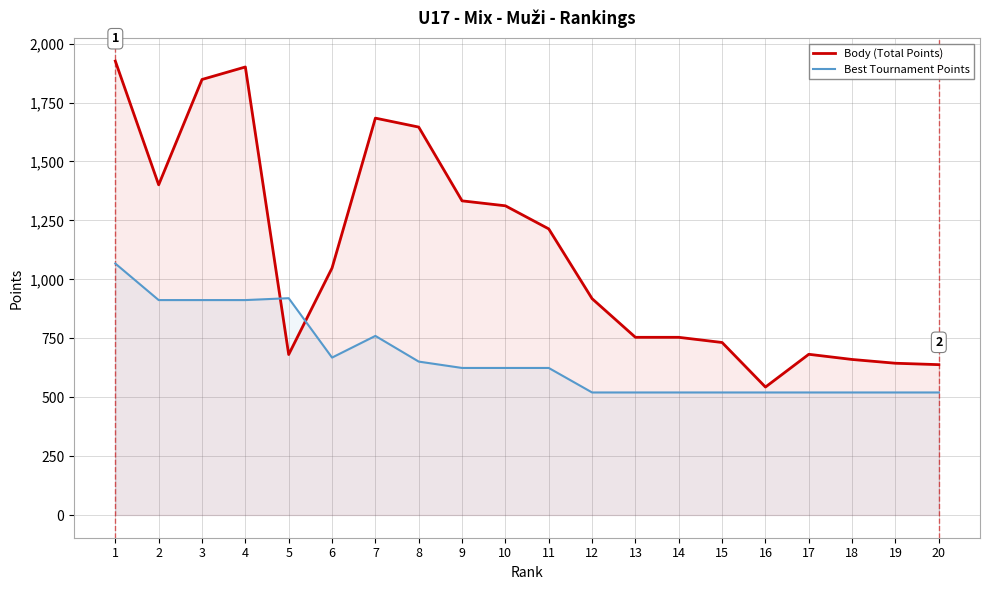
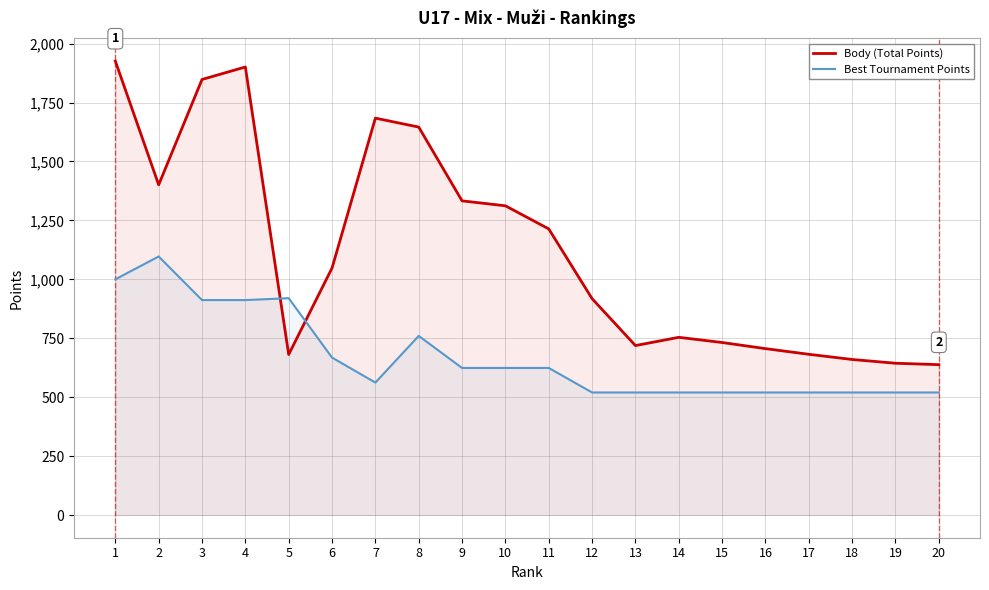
Best Tournament Points, 1: 1,070 -> 1,000
Best Tournament Points, 2: 910 -> 1,100
Best Tournament Points, 7: 760 -> 560
Best Tournament Points, 8: 650 -> 760
Body (Total Points), 13: 750 -> 720
Body (Total Points), 16: 540 -> 710
